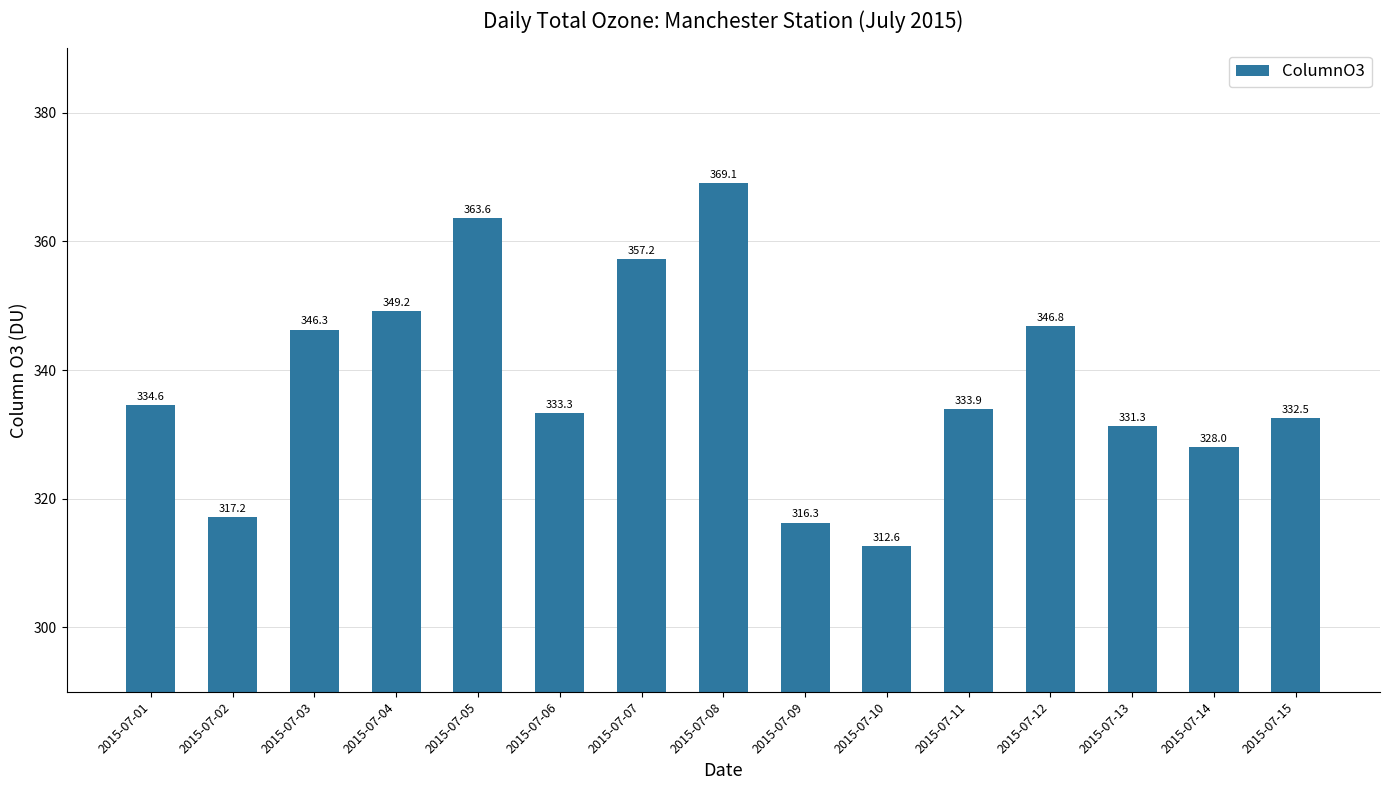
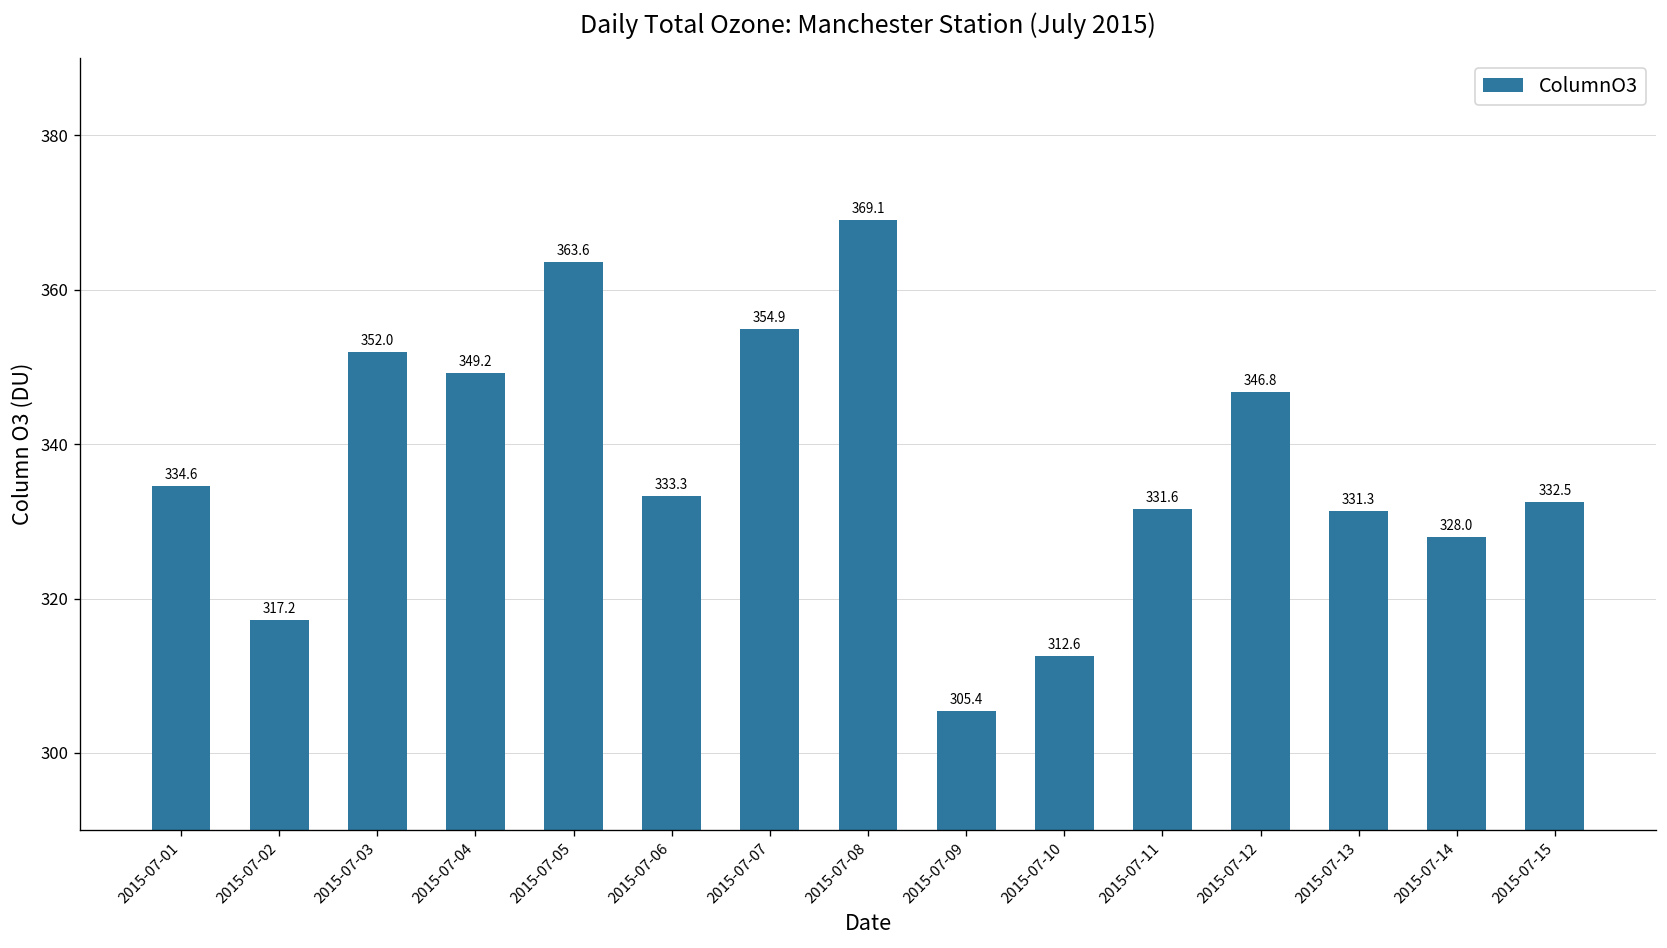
2015-07-03: 346.3 -> 352.0
2015-07-07: 357.2 -> 354.9
2015-07-09: 316.3 -> 305.4
2015-07-11: 333.9 -> 331.6
